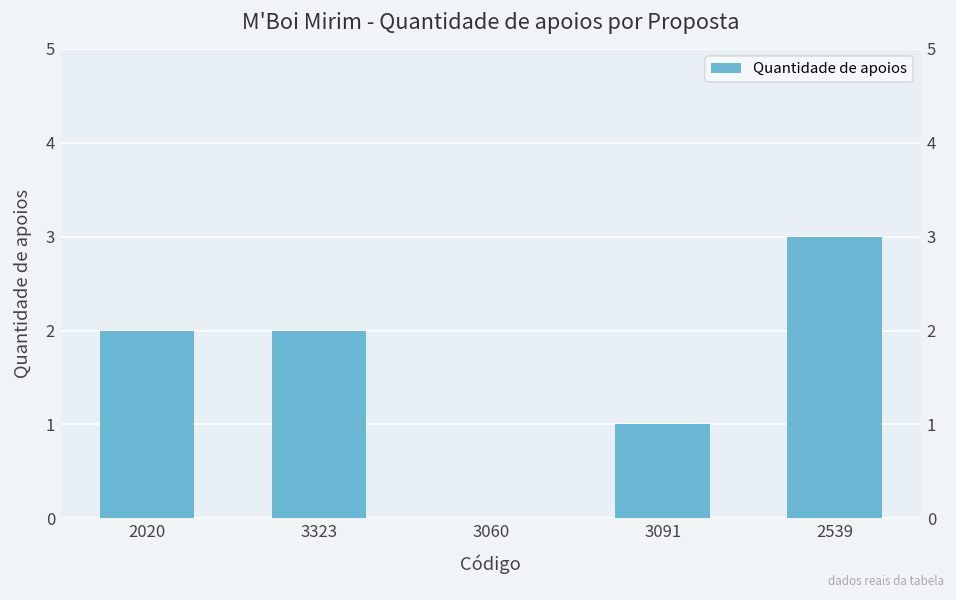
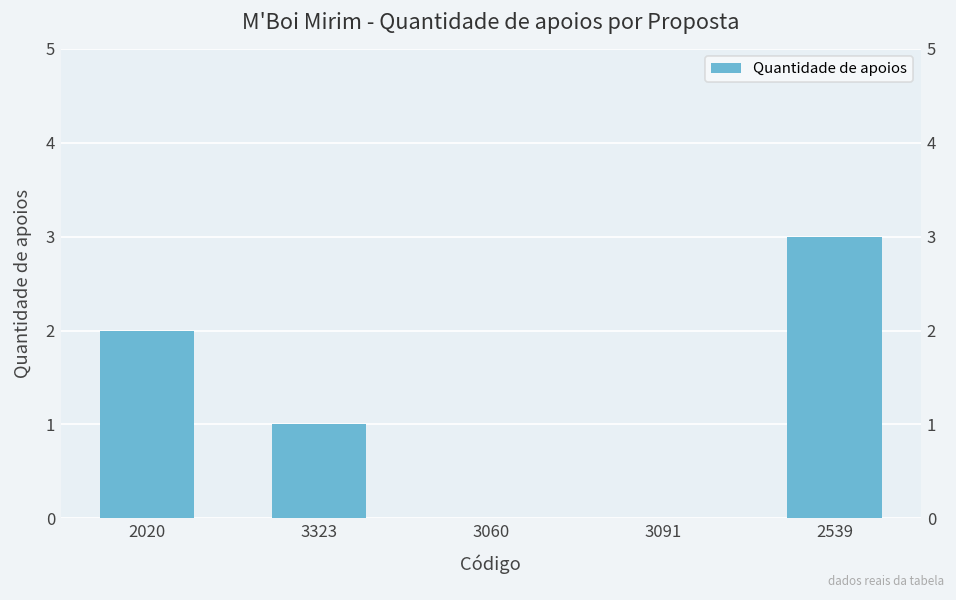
3323: 2 -> 1
3091: 1 -> 0
